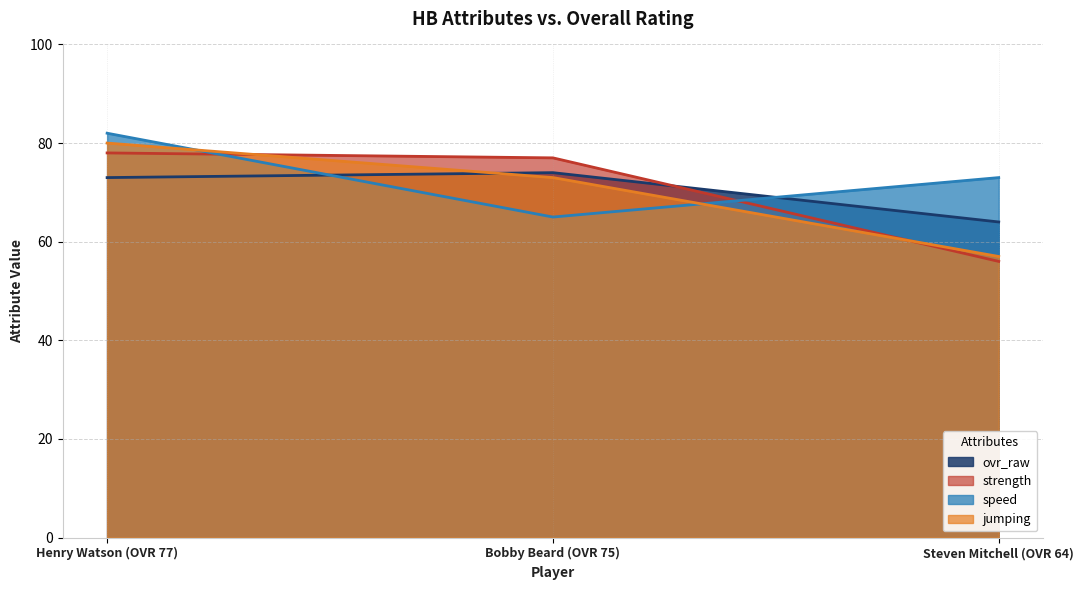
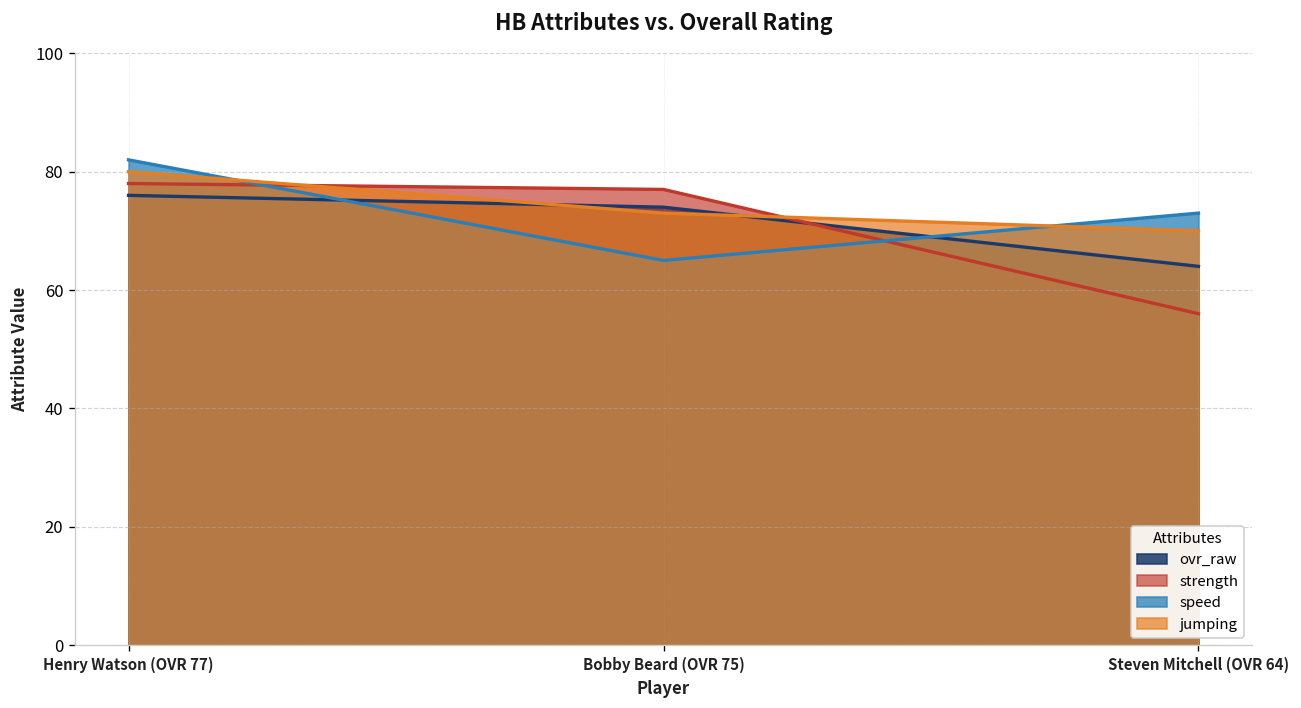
ovr_raw, Henry Watson (OVR 77): 73 -> 76
jumping, Steven Mitchell (OVR 64): 57 -> 70
